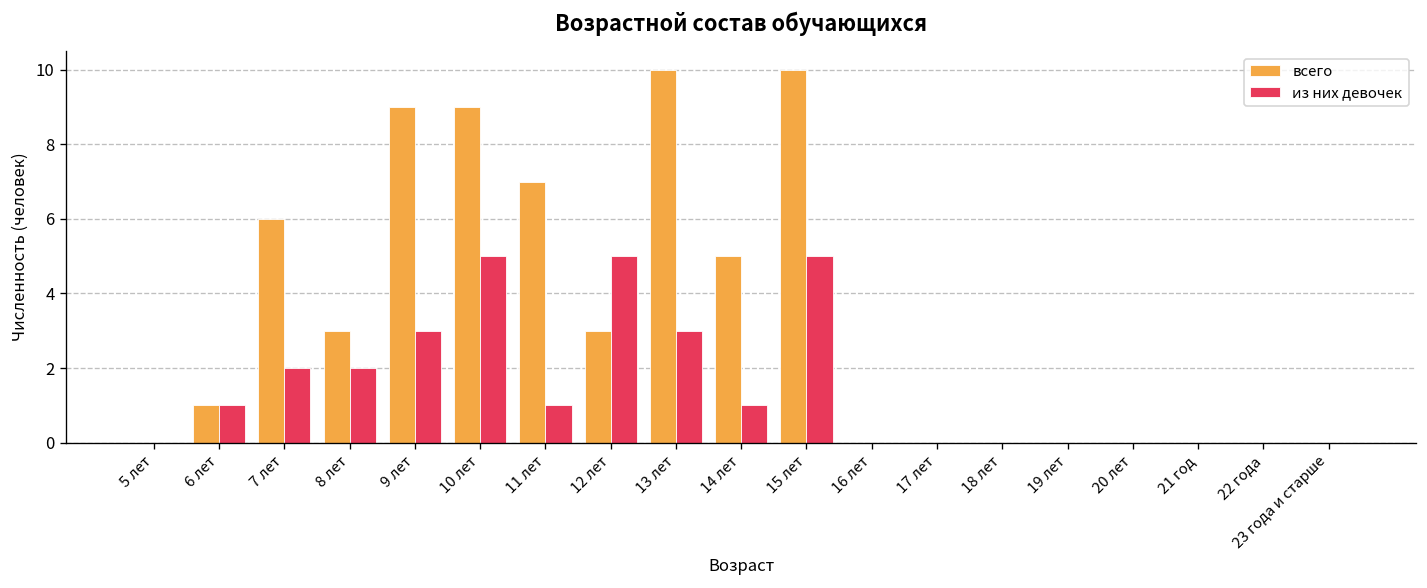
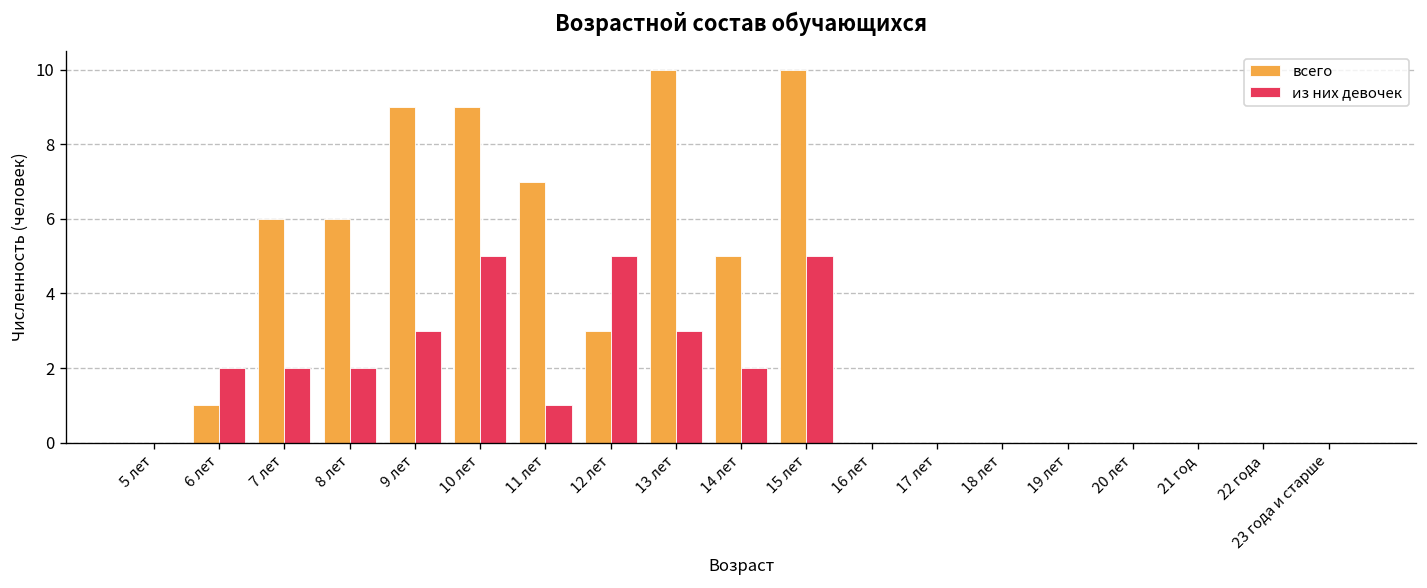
из них девочек, 6 лет: 1 -> 2
всего, 8 лет: 3 -> 6
из них девочек, 14 лет: 1 -> 2
